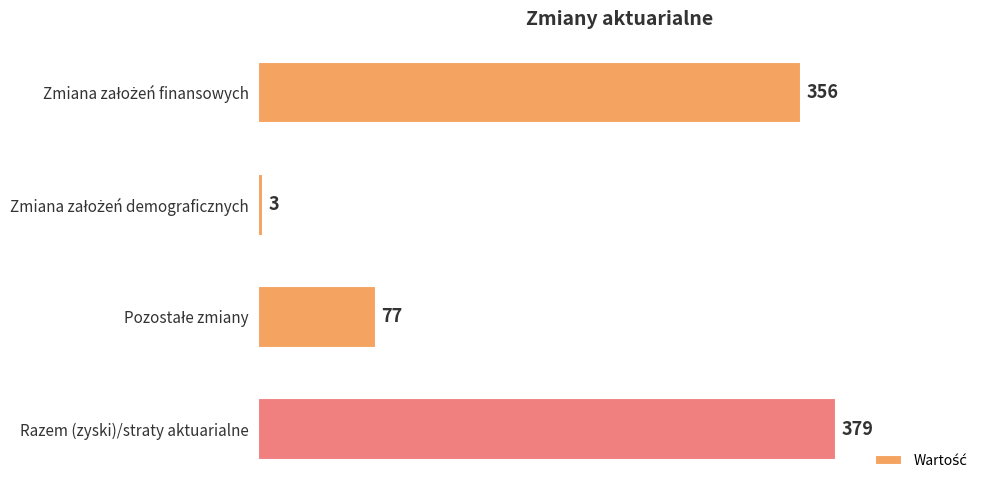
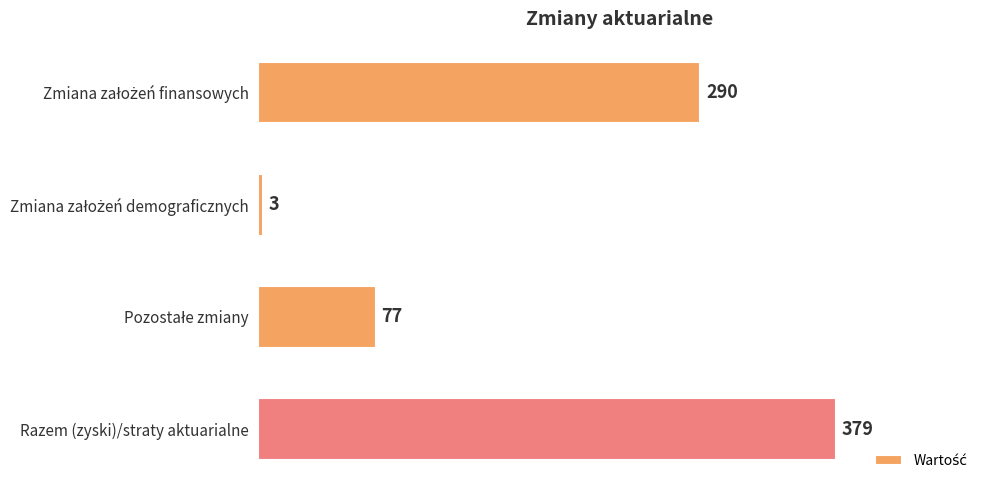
Zmiana założeń finansowych: 356 -> 290
